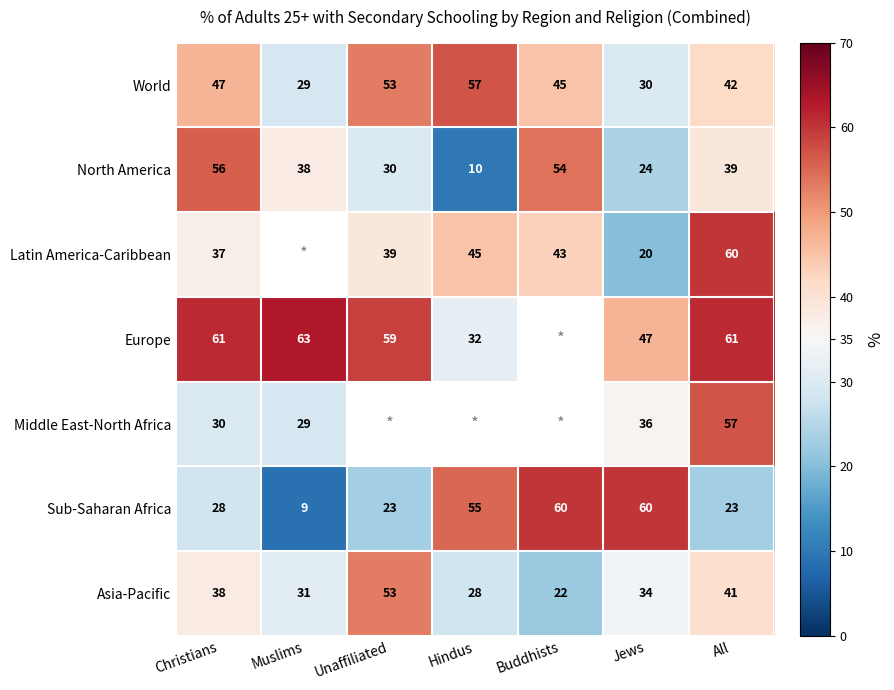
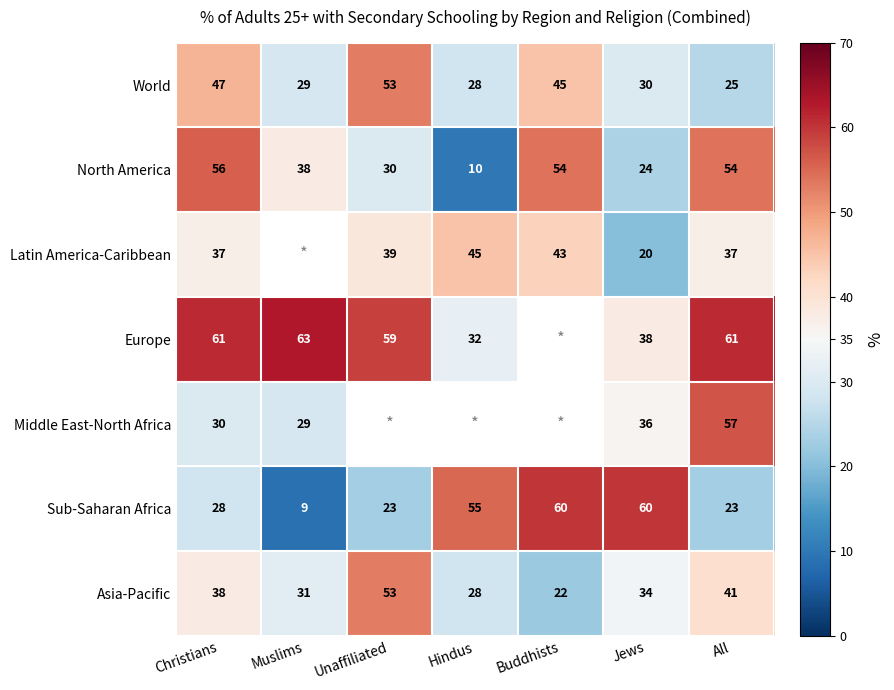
World, Hindus: 57 -> 28
World, All: 42 -> 25
North America, All: 39 -> 54
Latin America-Caribbean, All: 60 -> 37
Europe, Jews: 47 -> 38
